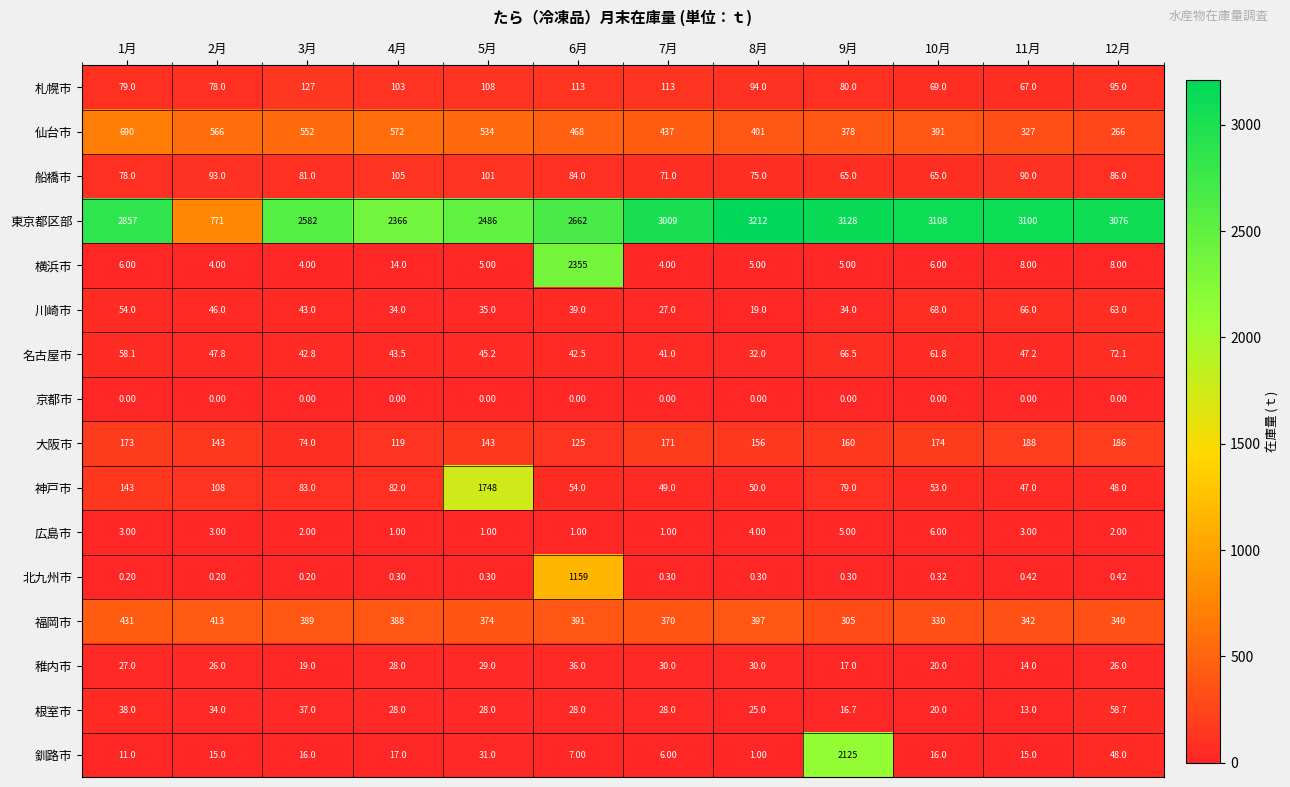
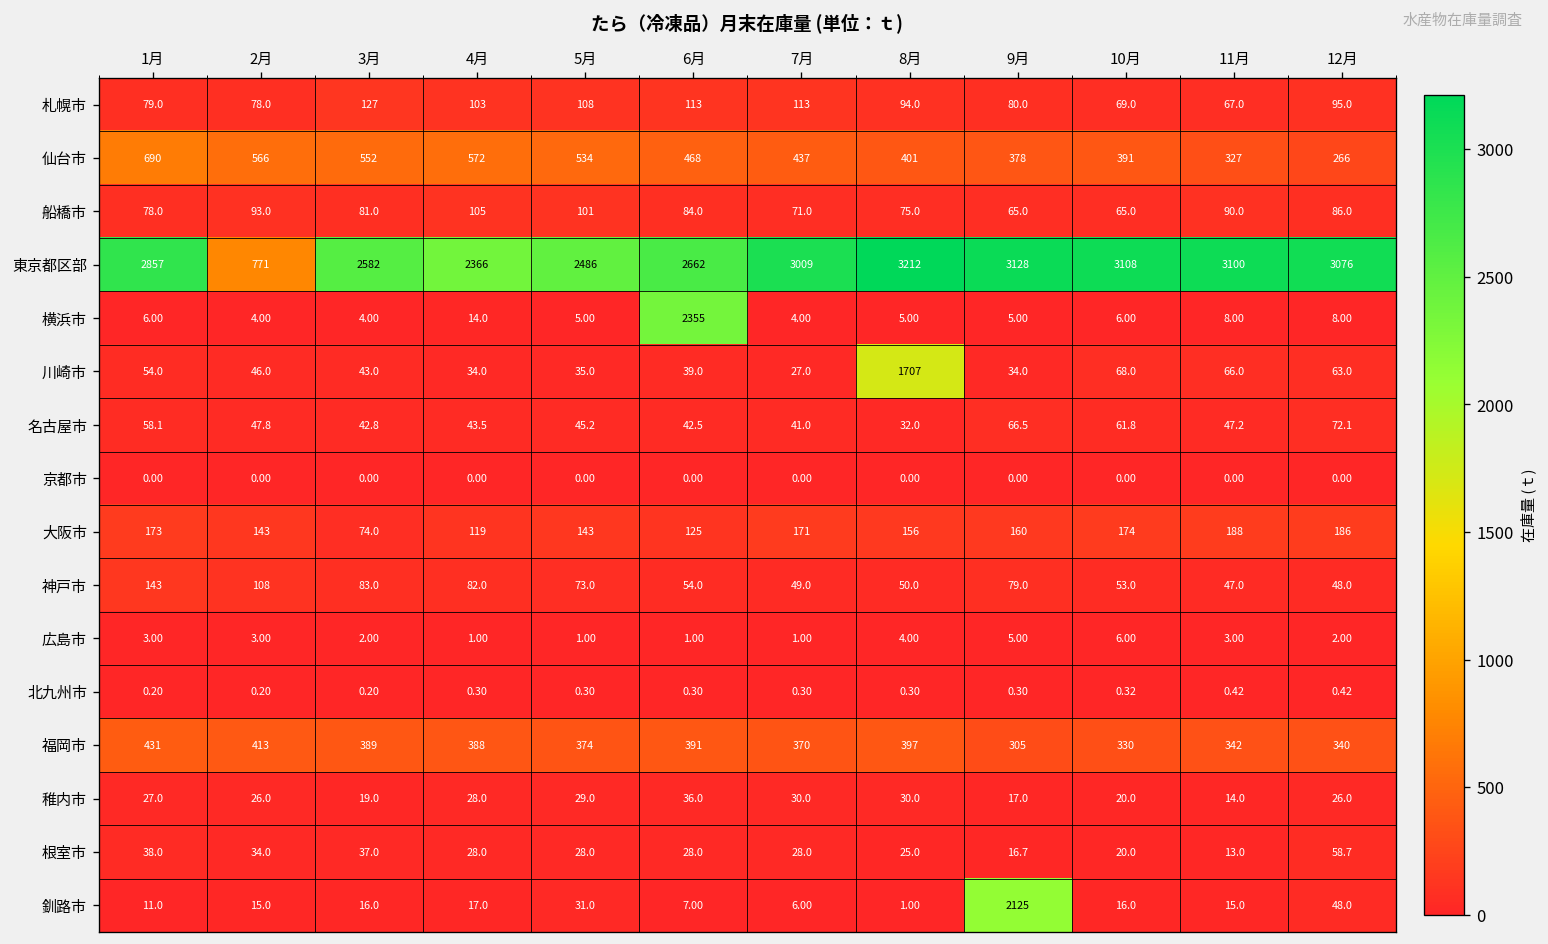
川崎市, 8月: 19.0 -> 1707
神戸市, 5月: 1748 -> 73.0
北九州市, 6月: 1159 -> 0.30
